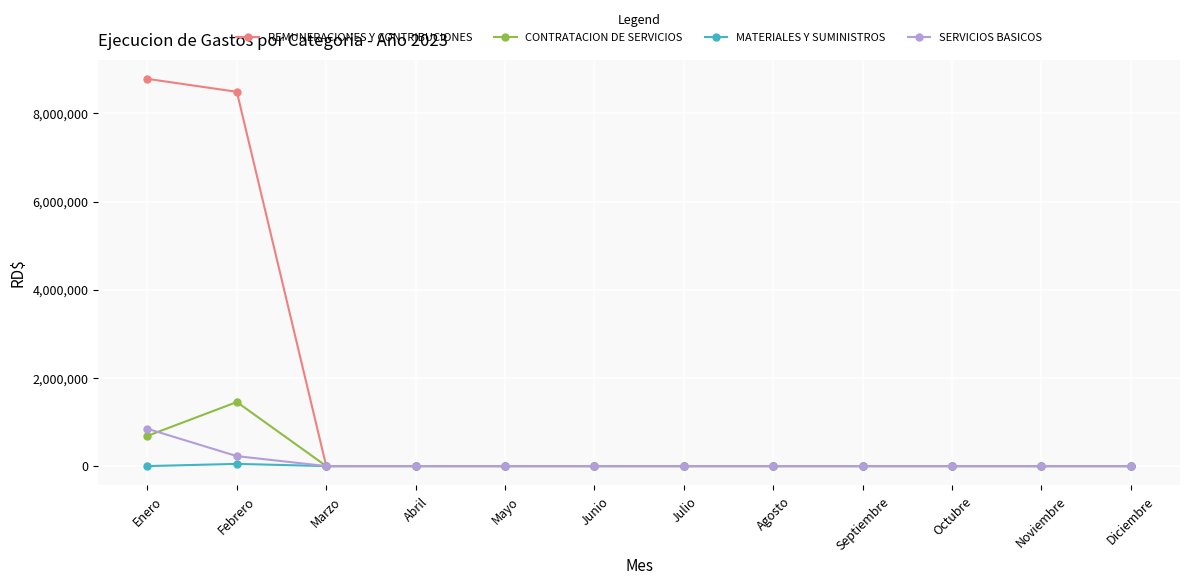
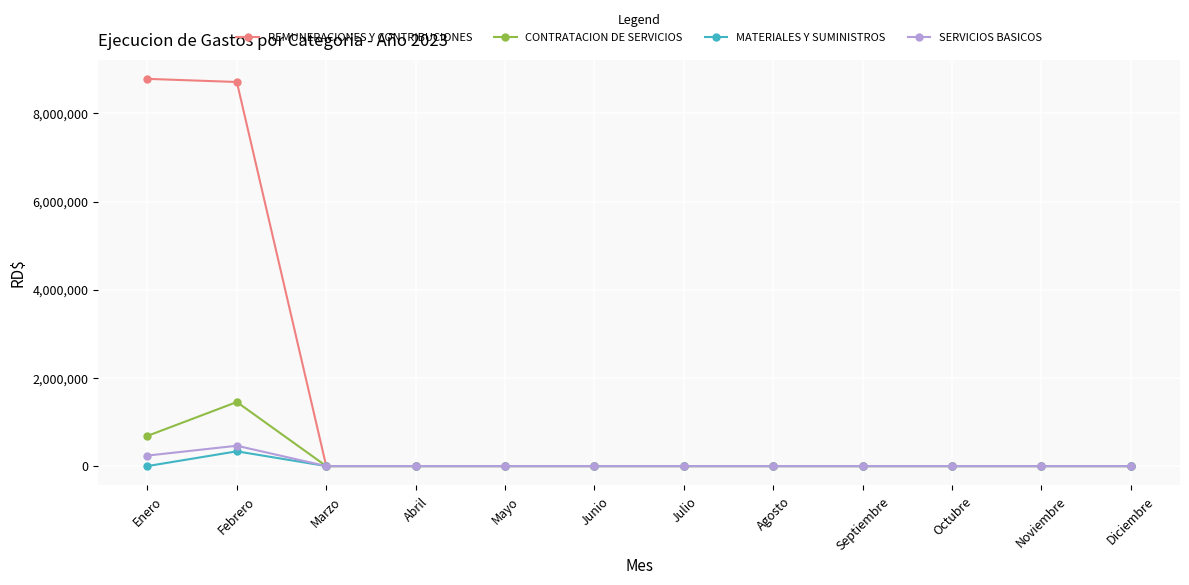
SERVICIOS BASICOS, Enero: 800,000 -> 200,000
REMUNERACIONES Y CONTRIBUCIONES, Febrero: 8,500,000 -> 8,700,000
MATERIALES Y SUMINISTROS, Febrero: 100,000 -> 300,000
SERVICIOS BASICOS, Febrero: 200,000 -> 500,000
